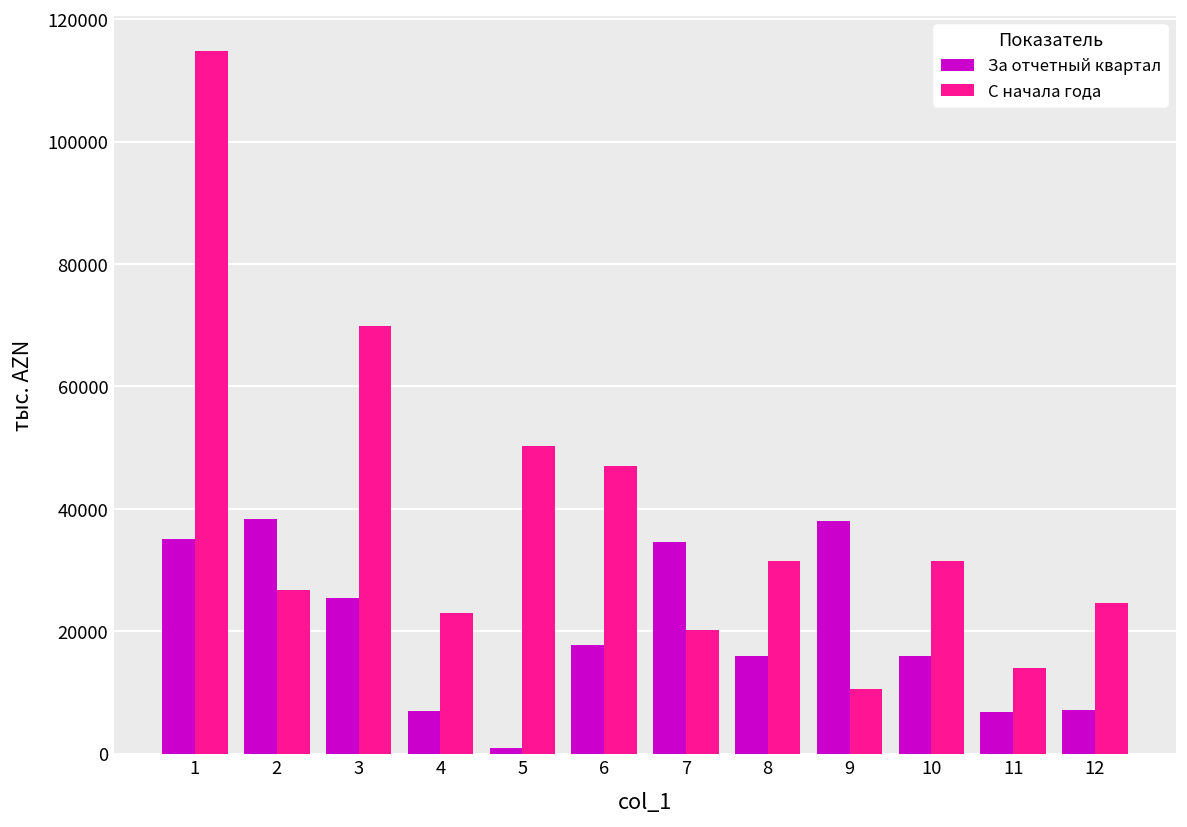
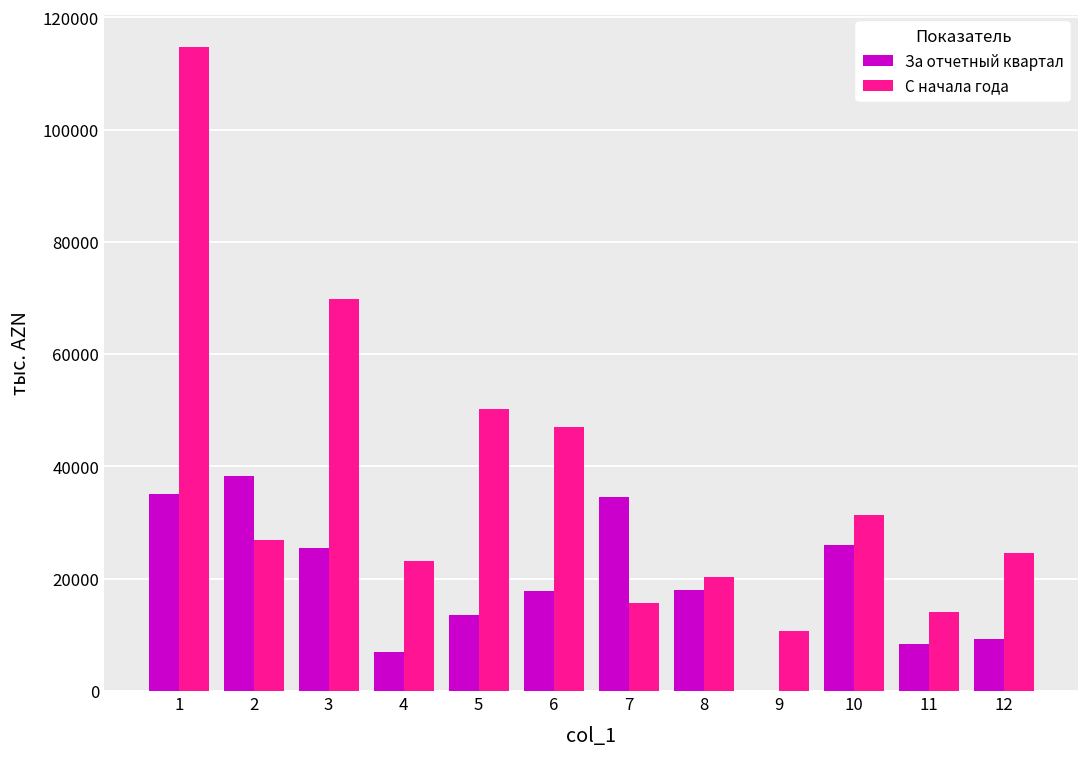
За отчетный квартал, 5: 1000 -> 14000
С начала года, 7: 20000 -> 16000
За отчетный квартал, 8: 16000 -> 18000
С начала года, 8: 31000 -> 20000
За отчетный квартал, 9: 38000 -> 0
За отчетный квартал, 10: 16000 -> 26000
За отчетный квартал, 11: 7000 -> 8000
За отчетный квартал, 12: 7000 -> 9000
